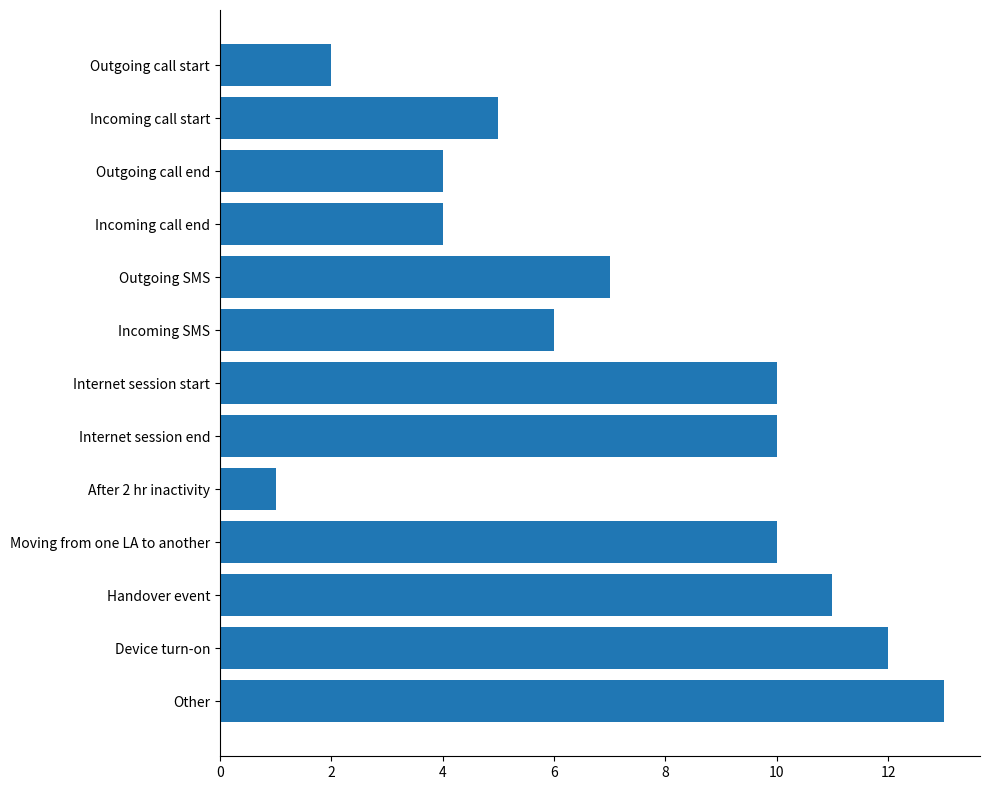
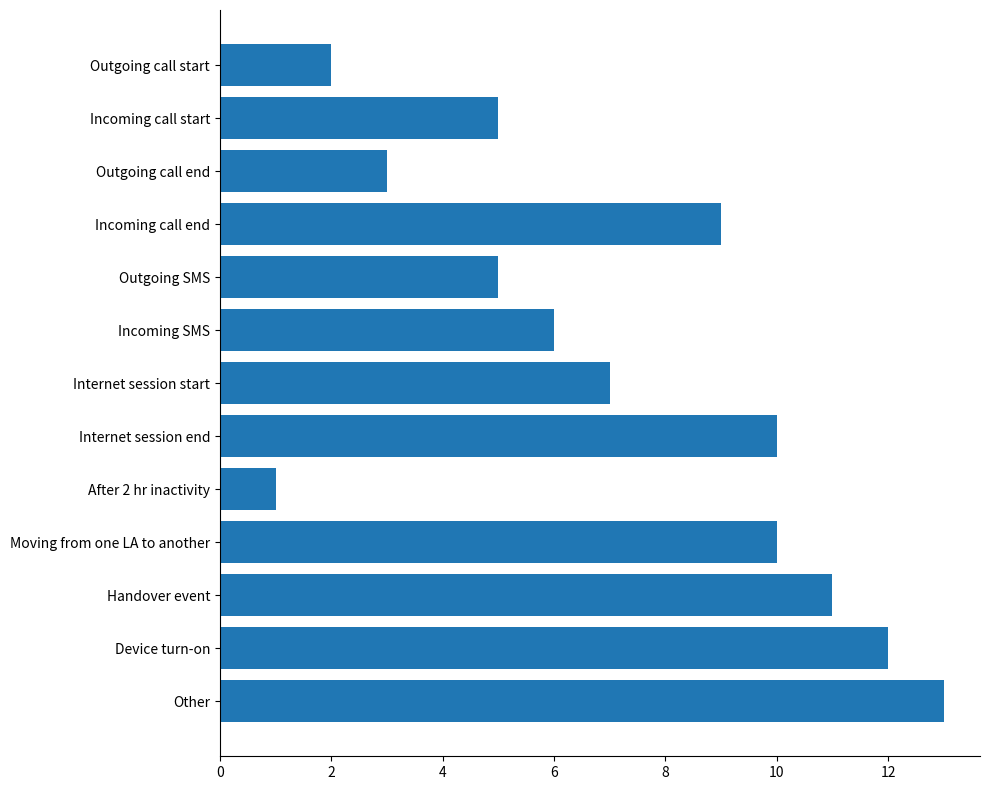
Outgoing call end: 4 -> 3
Incoming call end: 4 -> 9
Outgoing SMS: 7 -> 5
Internet session start: 10 -> 7
